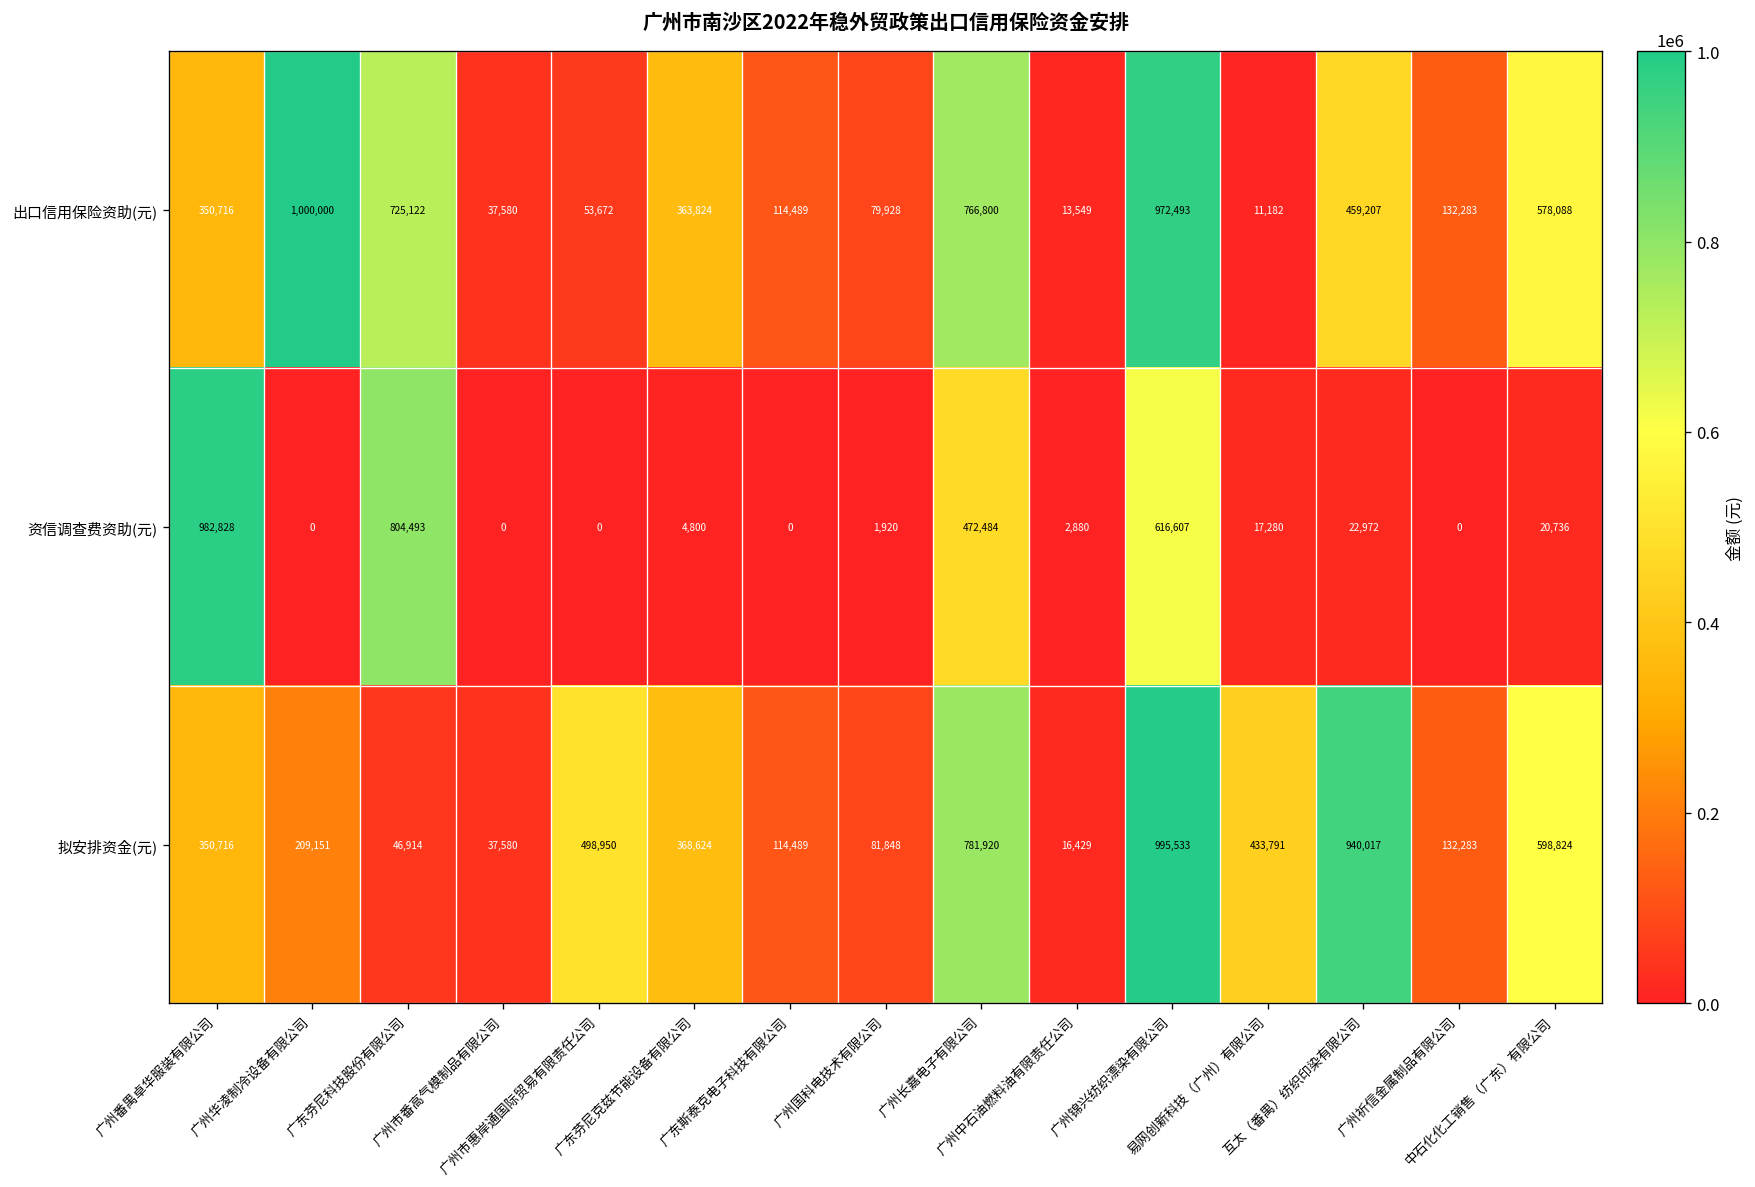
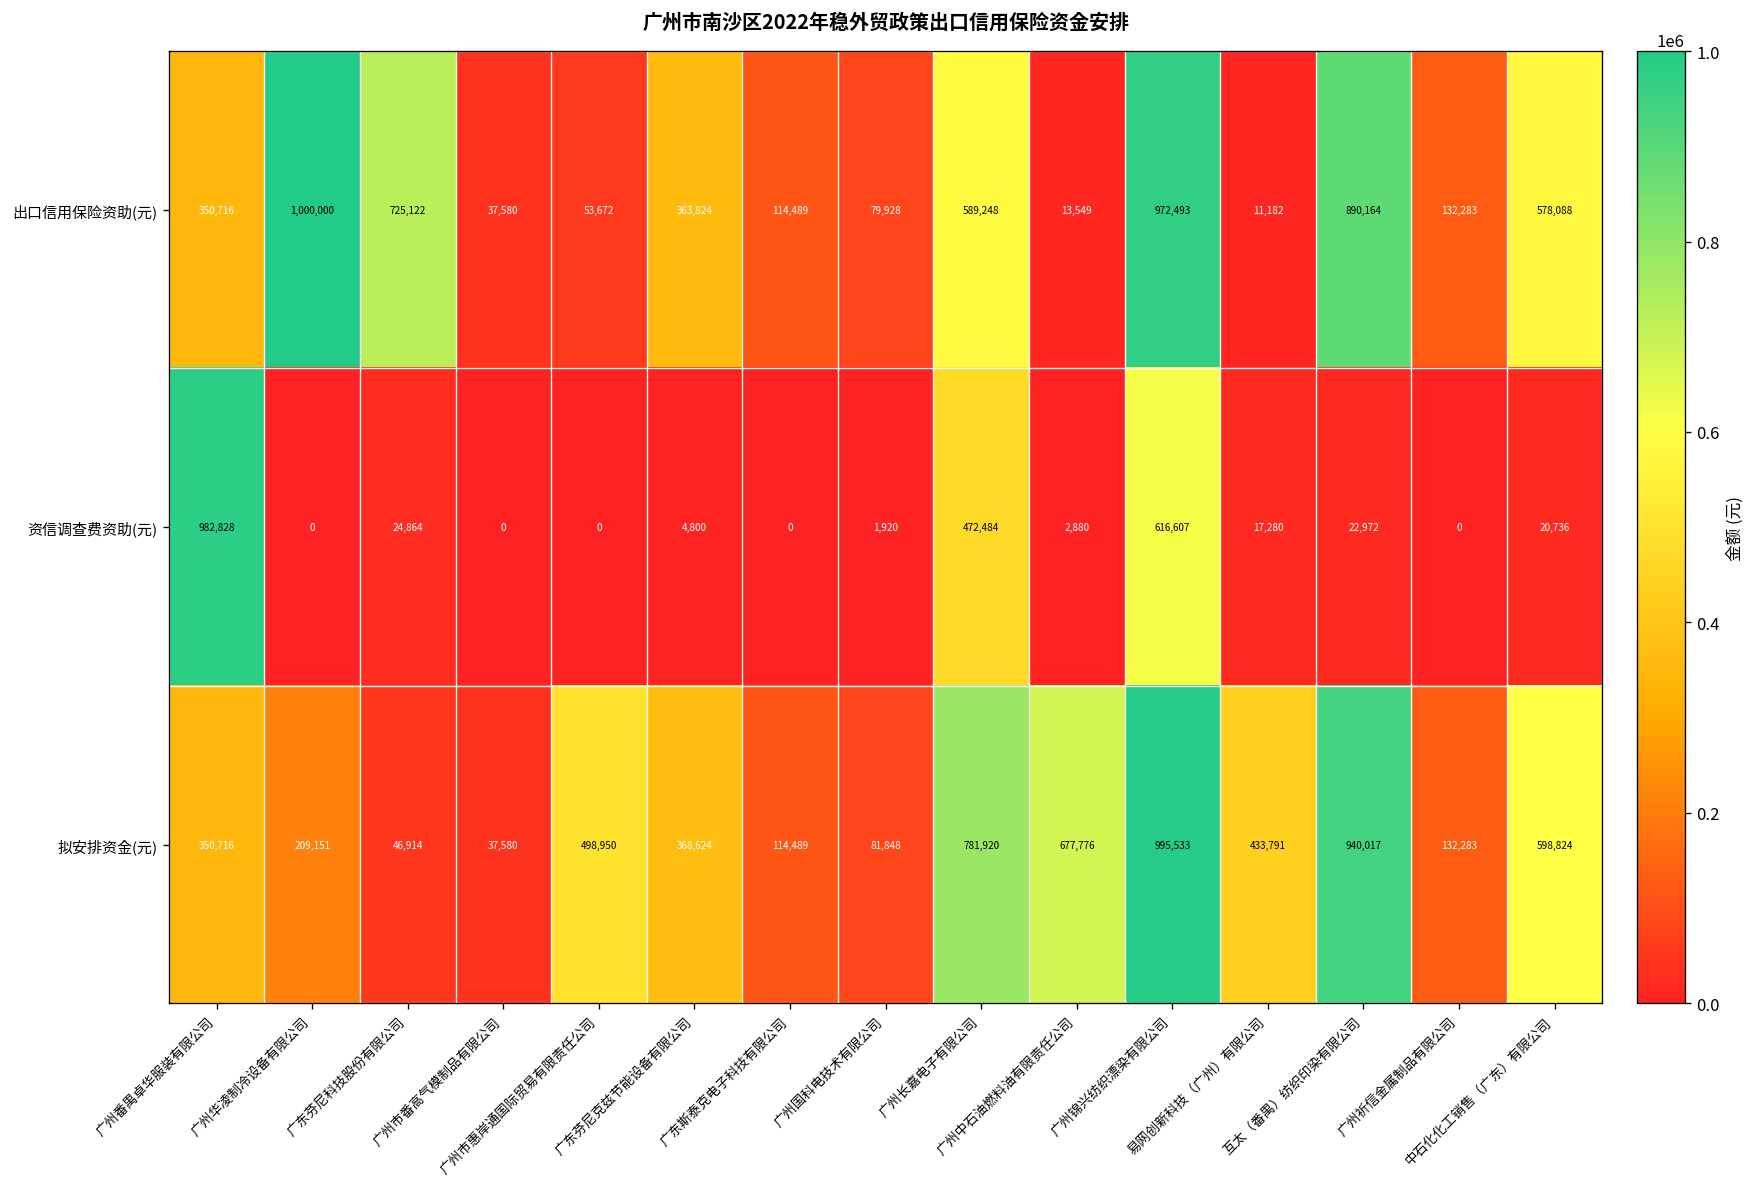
出口信用保险资助(元), 广州长嘉电子有限公司: 766,800 -> 589,248
出口信用保险资助(元), 互太（番禺）纺织印染有限公司: 459,207 -> 890,164
资信调查费资助(元), 广东芬尼科技股份有限公司: 804,493 -> 24,864
拟安排资金(元), 广州中石油燃料油有限责任公司: 16,429 -> 677,776
